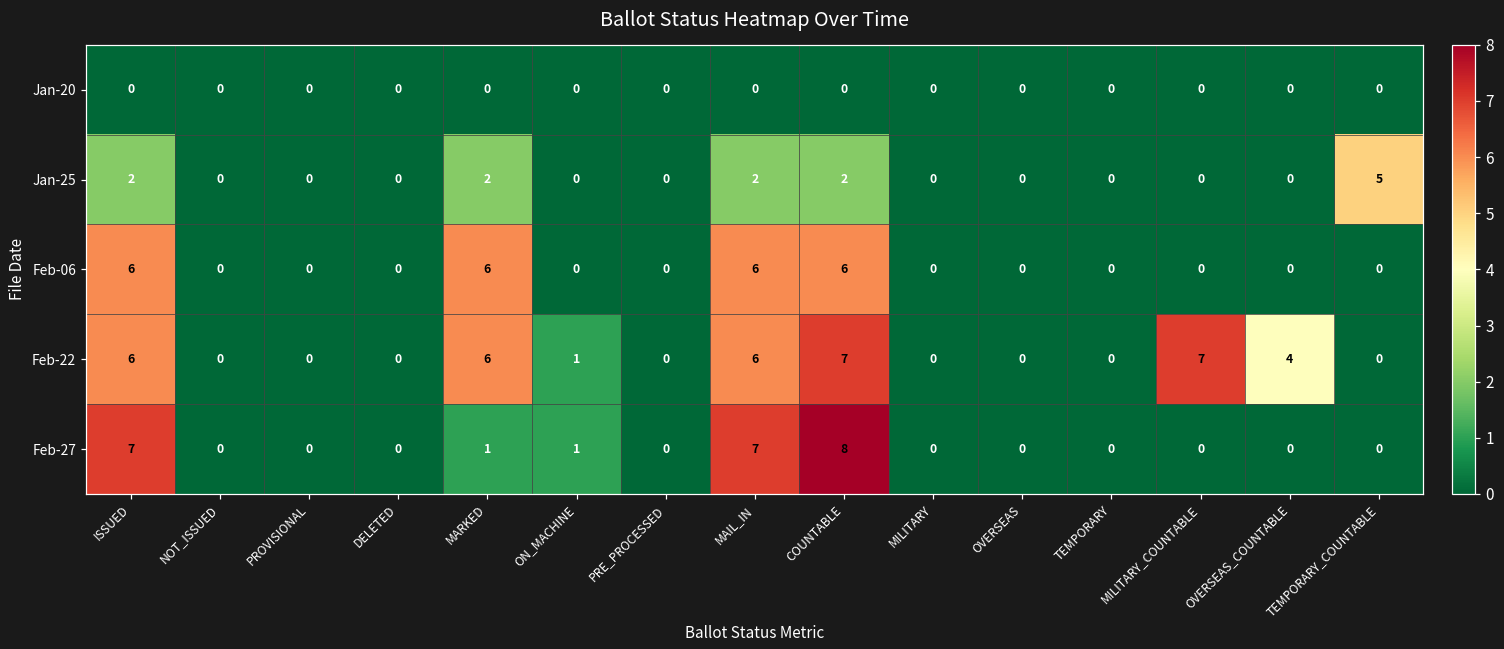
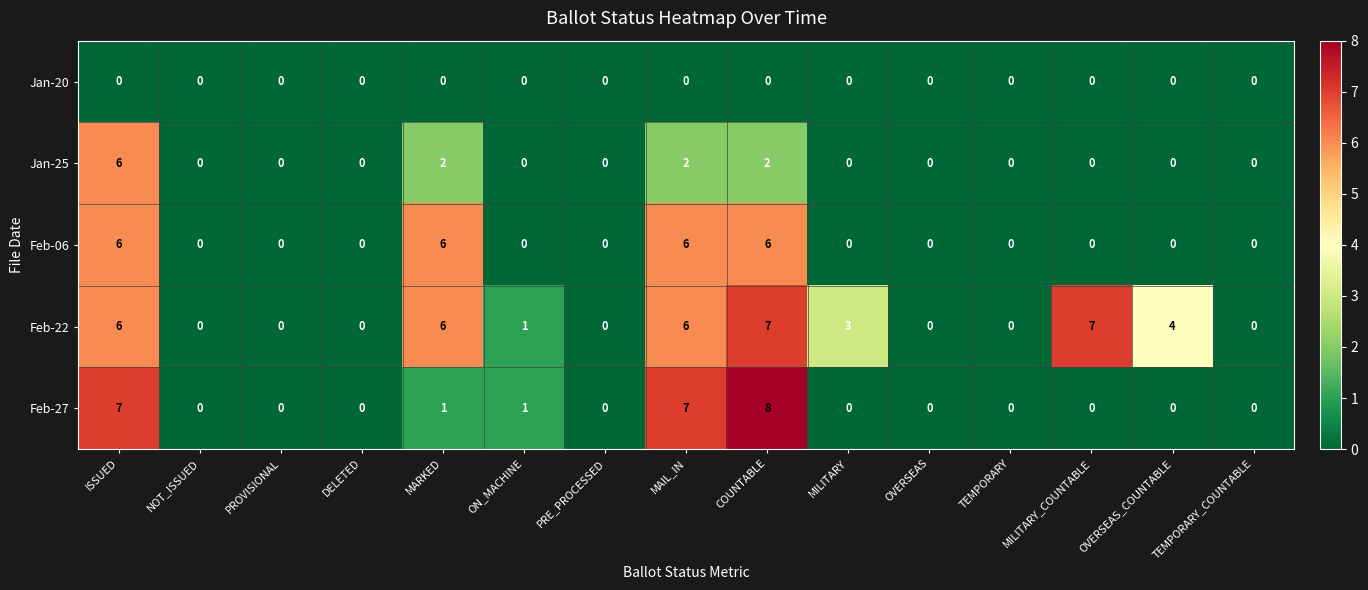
Jan-25, ISSUED: 2 -> 6
Jan-25, TEMPORARY_COUNTABLE: 5 -> 0
Feb-22, MILITARY: 0 -> 3
